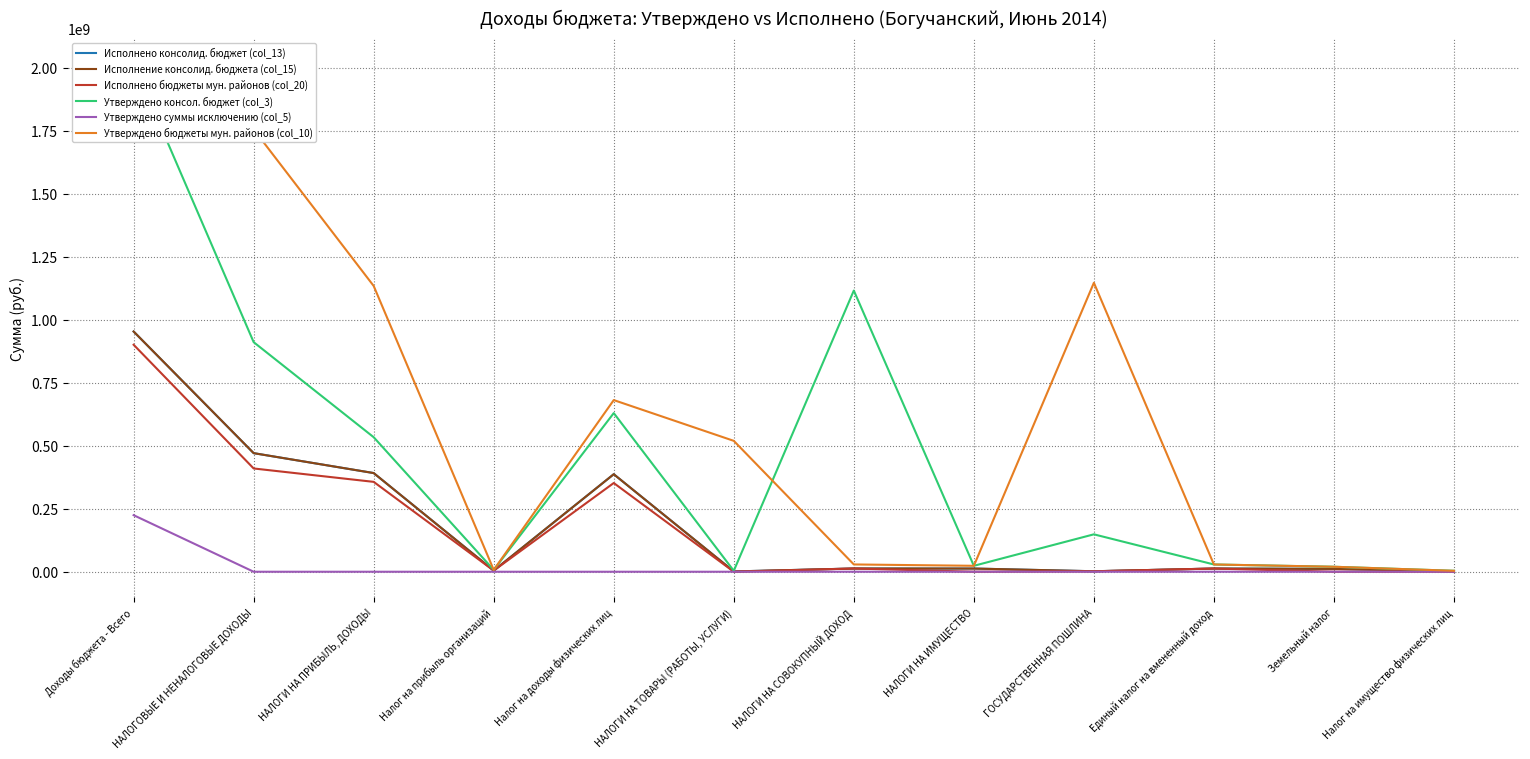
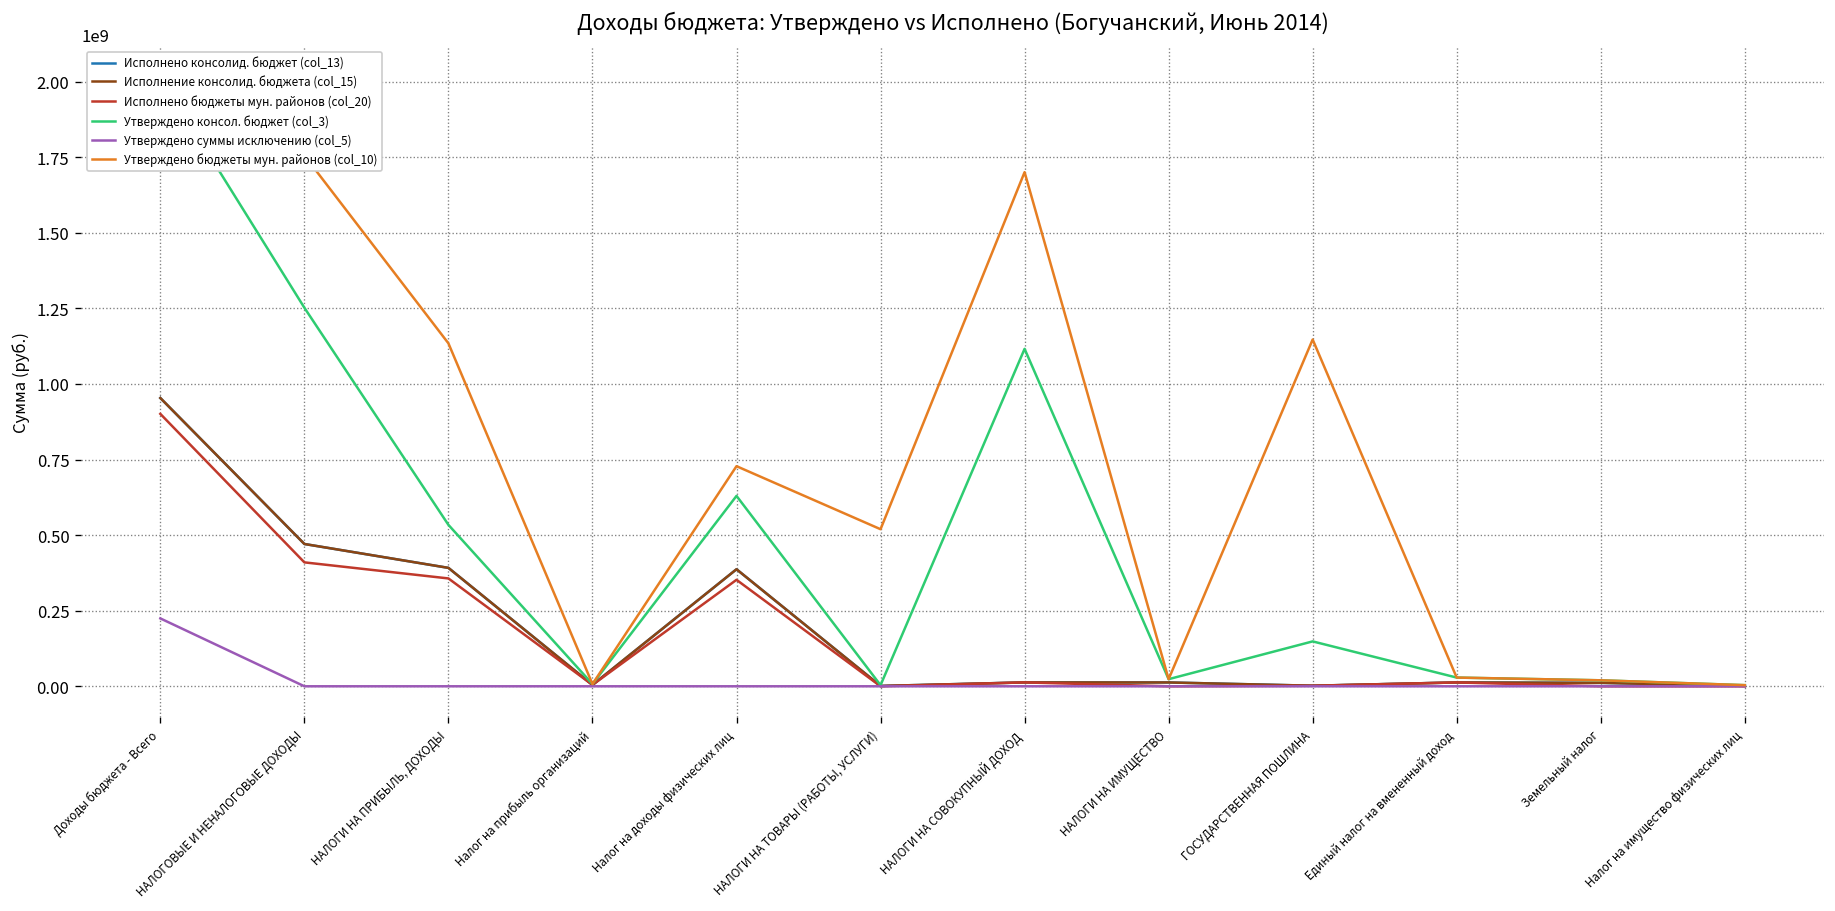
Утверждено консол. бюджет (col_3), НАЛОГОВЫЕ И НЕНАЛОГОВЫЕ ДОХОДЫ: 910000000 -> 1250000000
Утверждено бюджеты мун. районов (col_10), Налог на доходы физических лиц: 680000000 -> 730000000
Утверждено бюджеты мун. районов (col_10), НАЛОГИ НА СОВОКУПНЫЙ ДОХОД: 30000000 -> 1700000000
